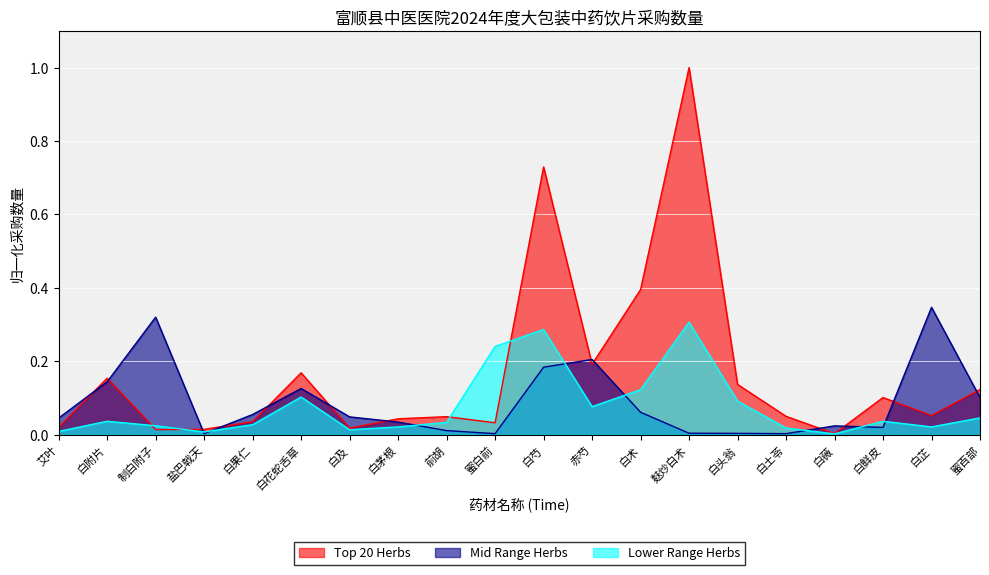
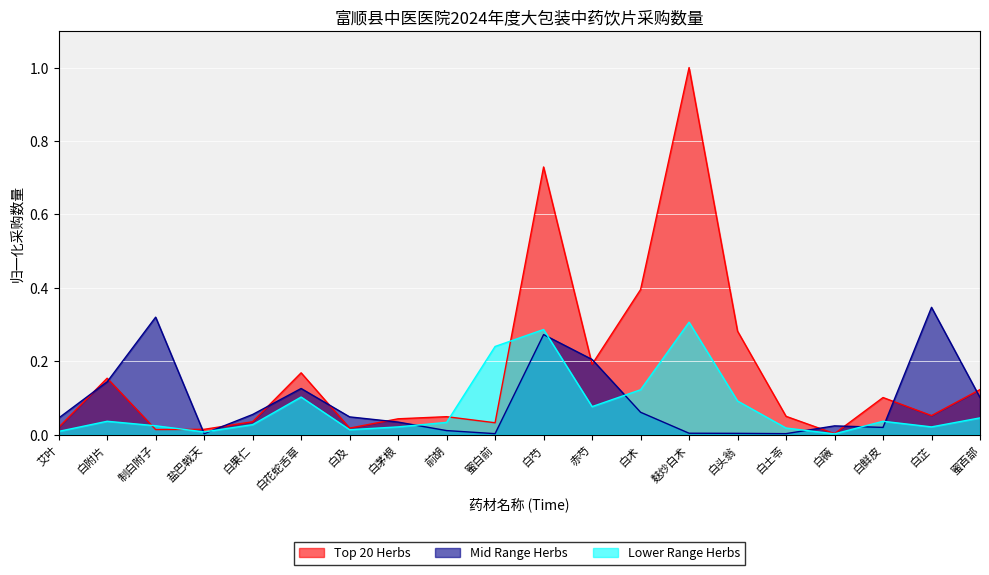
Mid Range Herbs, 白芍: 0.18 -> 0.27
Top 20 Herbs, 白头翁: 0.14 -> 0.28
